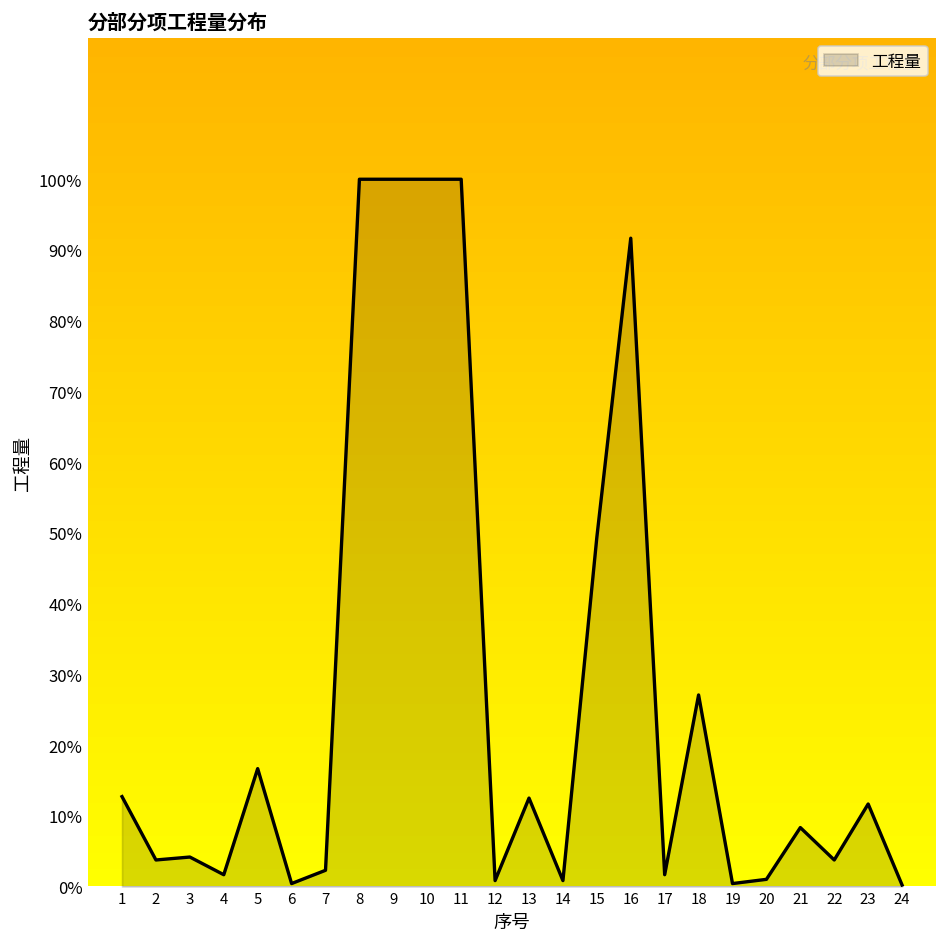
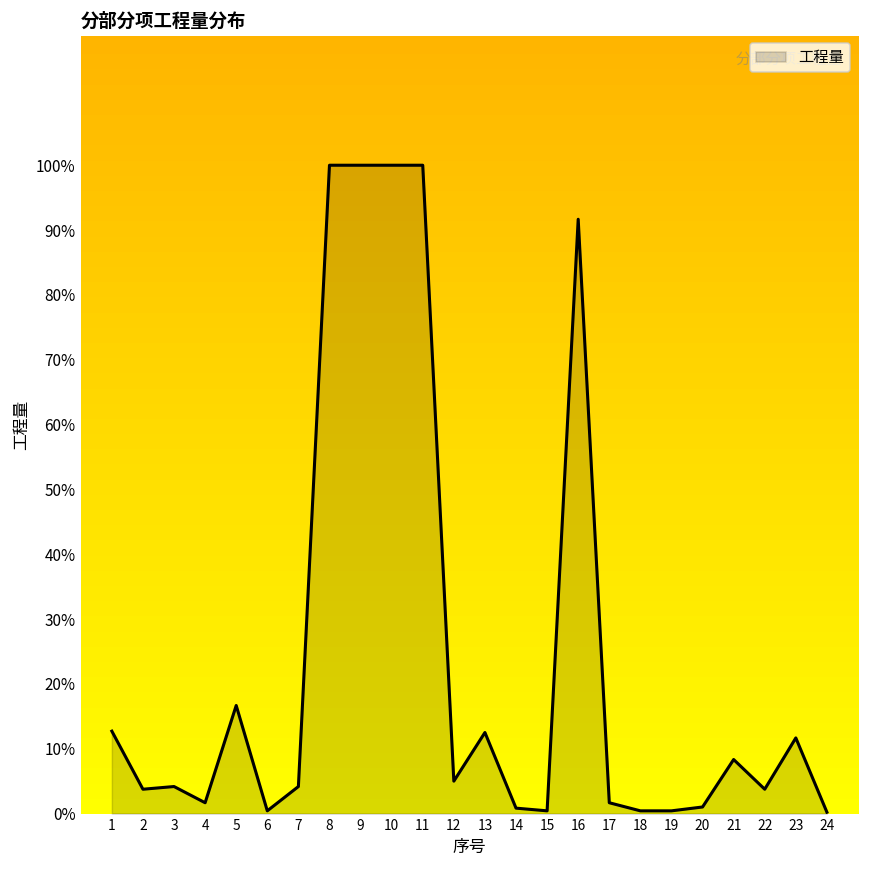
7: 2% -> 4%
12: 1% -> 5%
15: 49% -> 0%
18: 27% -> 0%
